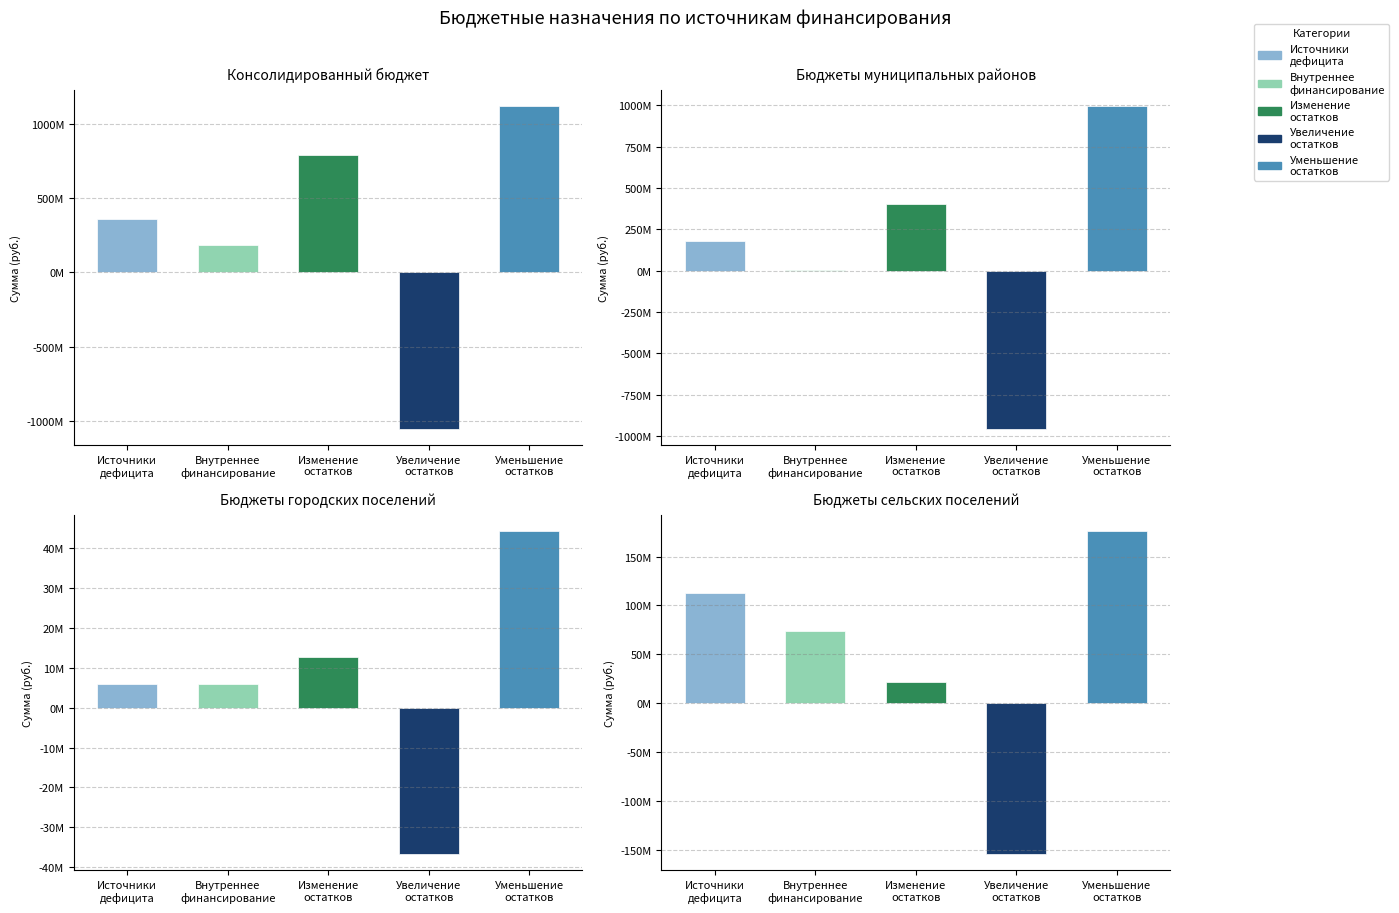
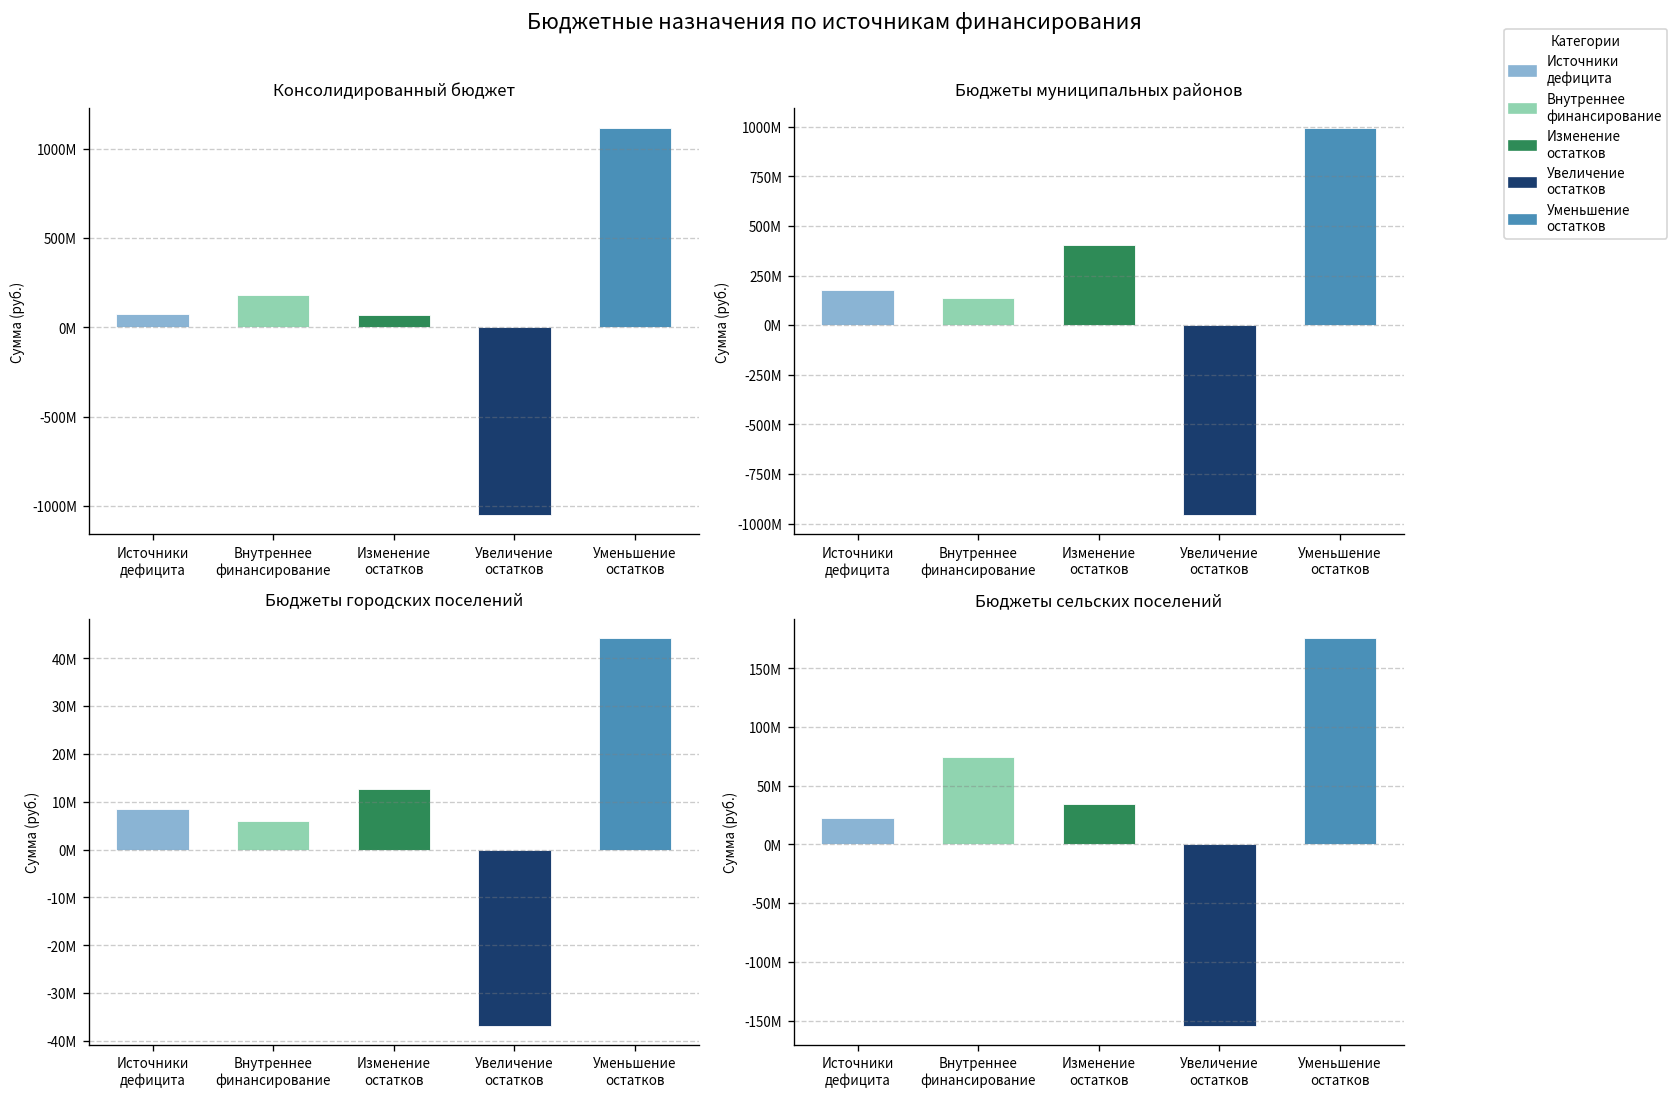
Консолидированный бюджет, Источники дефицита: 360000000 -> 70000000
Консолидированный бюджет, Изменение остатков: 790000000 -> 70000000
Бюджеты муниципальных районов, Внутреннее финансирование: 0 -> 140000000
Бюджеты городских поселений, Источники дефицита: 6000000 -> 8000000
Бюджеты сельских поселений, Источники дефицита: 110000000 -> 20000000
Бюджеты сельских поселений, Изменение остатков: 20000000 -> 30000000
